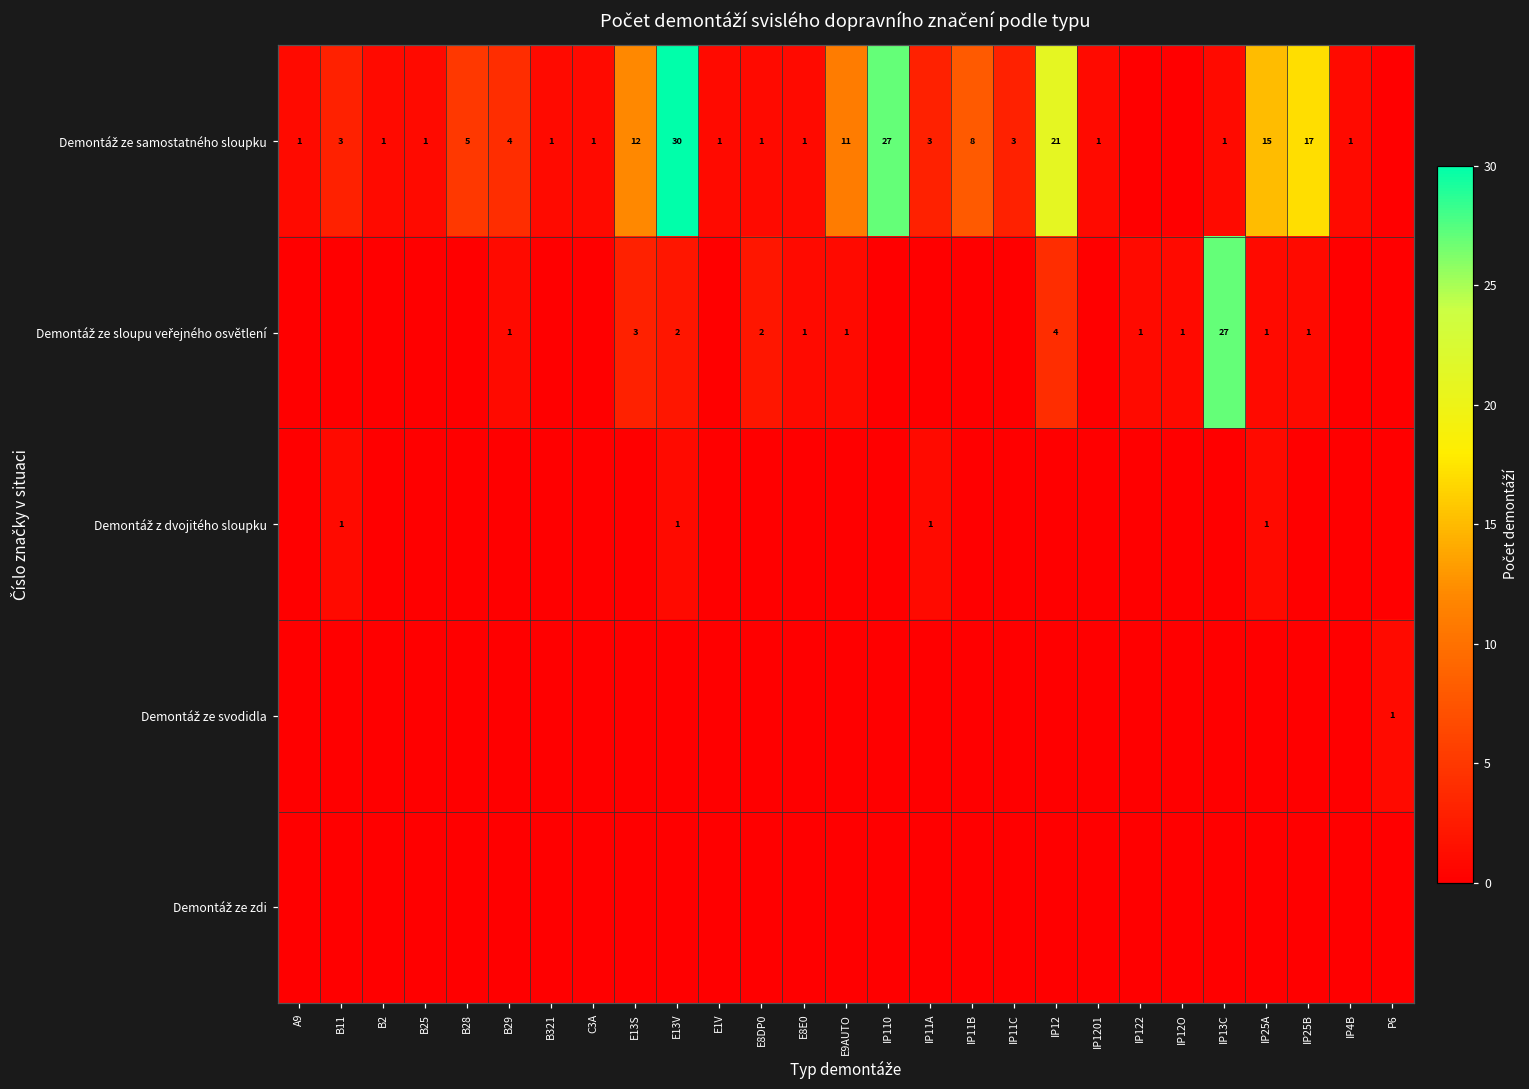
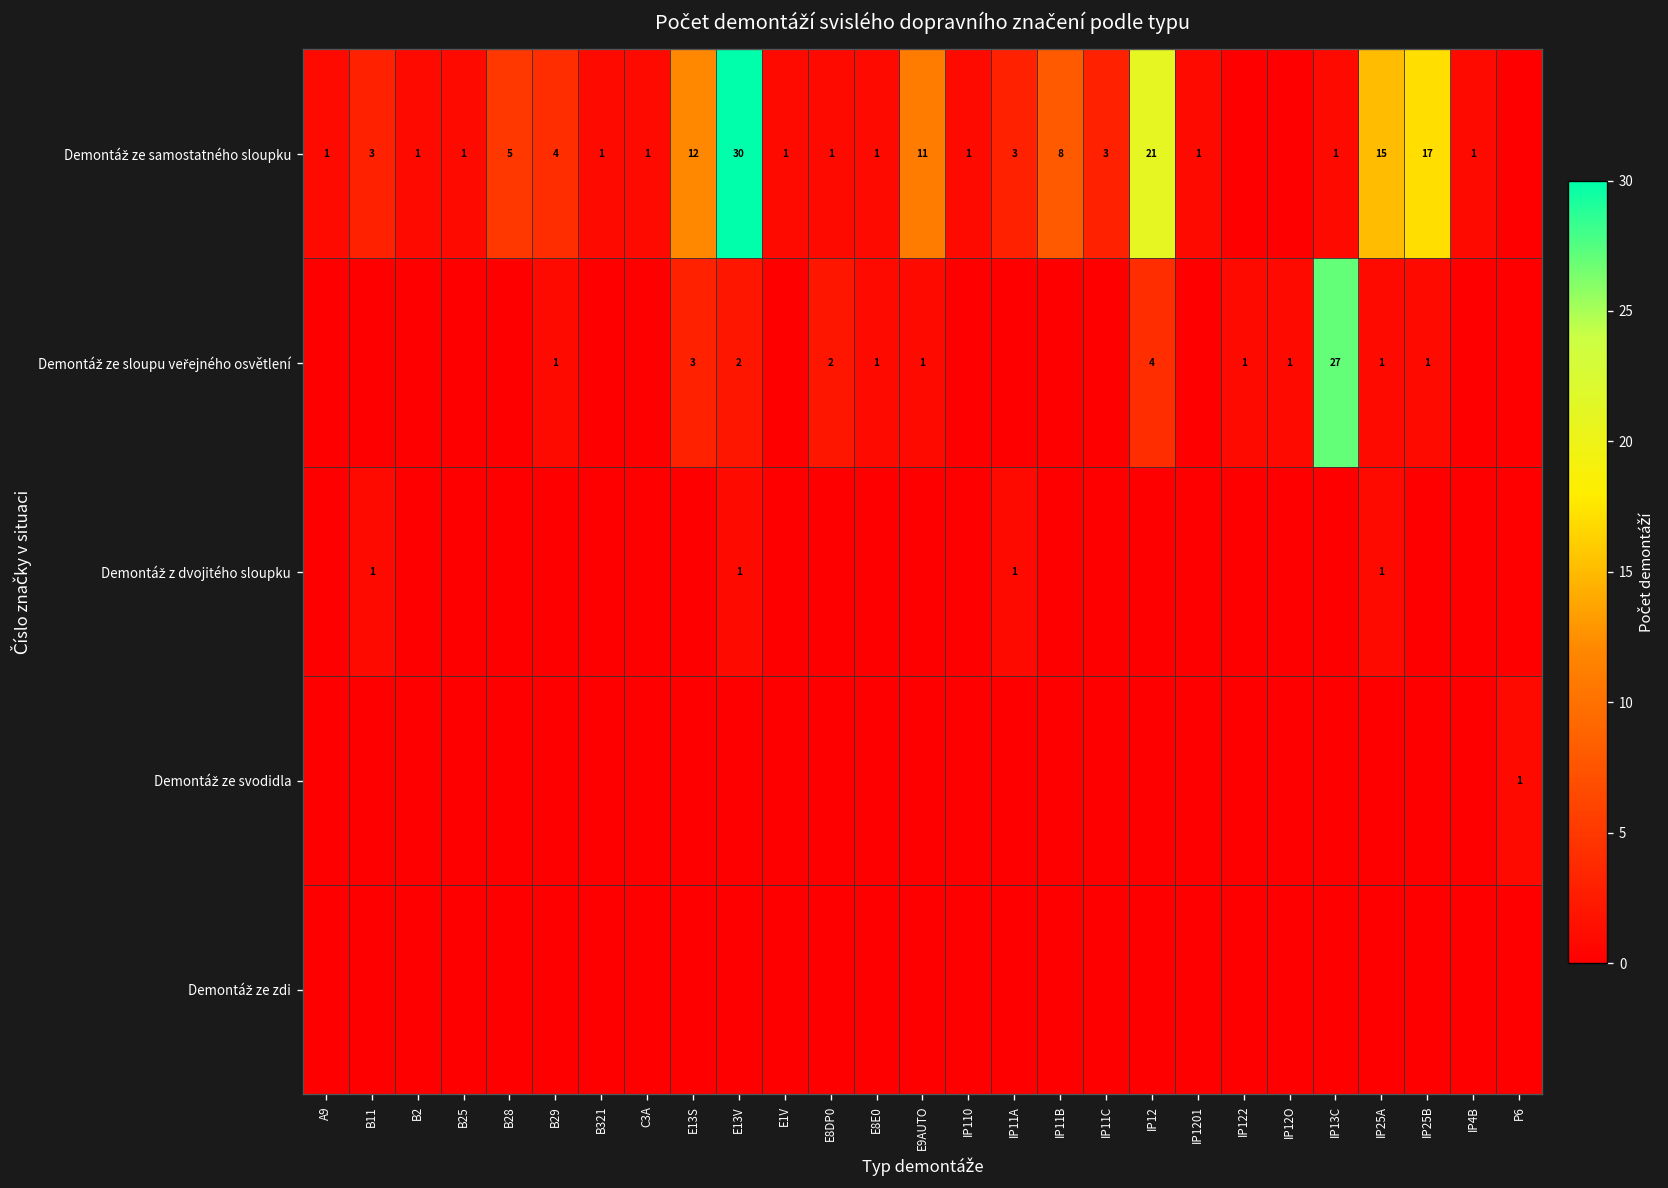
Demontáž ze samostatného sloupku, IP110: 27 -> 1
